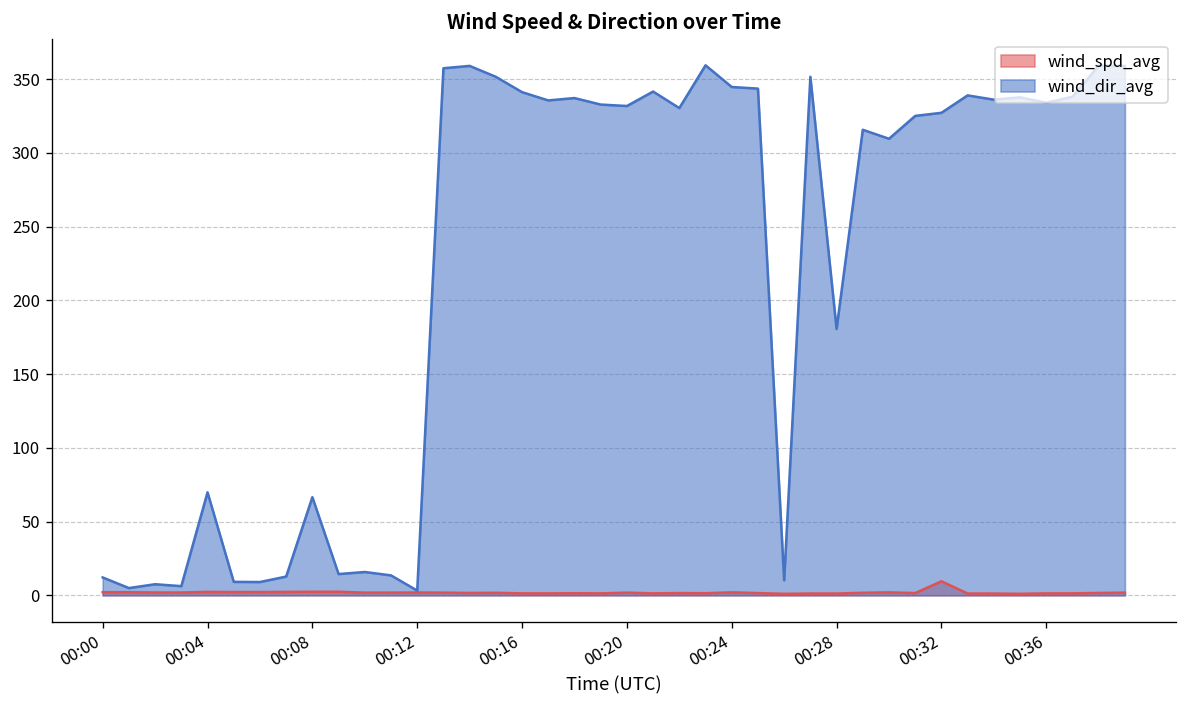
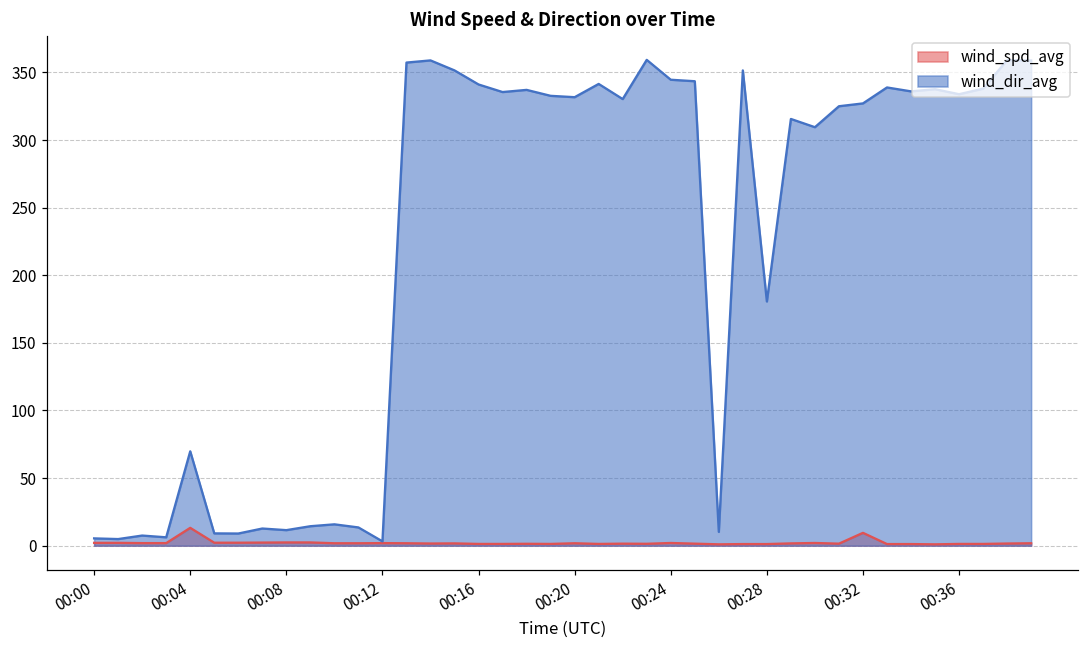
wind_dir_avg, 00:00: 12 -> 5
wind_spd_avg, 00:04: 2 -> 13
wind_dir_avg, 00:08: 67 -> 12
